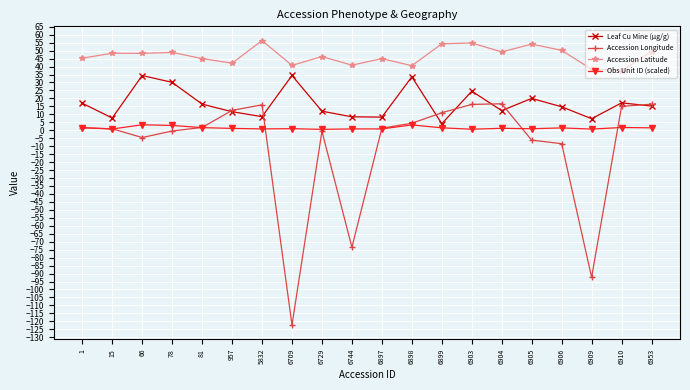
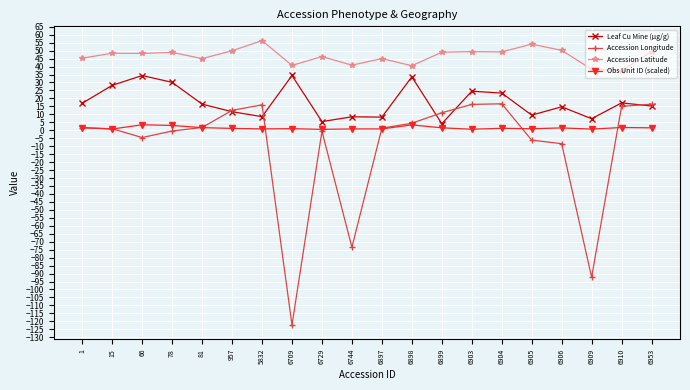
Leaf Cu Mine (μg/g), 15: 8 -> 28
Accession Latitude, 957: 42 -> 50
Leaf Cu Mine (μg/g), 6729: 12 -> 5
Accession Latitude, 6899: 54 -> 49
Accession Latitude, 6903: 55 -> 49
Leaf Cu Mine (μg/g), 6904: 12 -> 23
Leaf Cu Mine (μg/g), 6905: 20 -> 10
